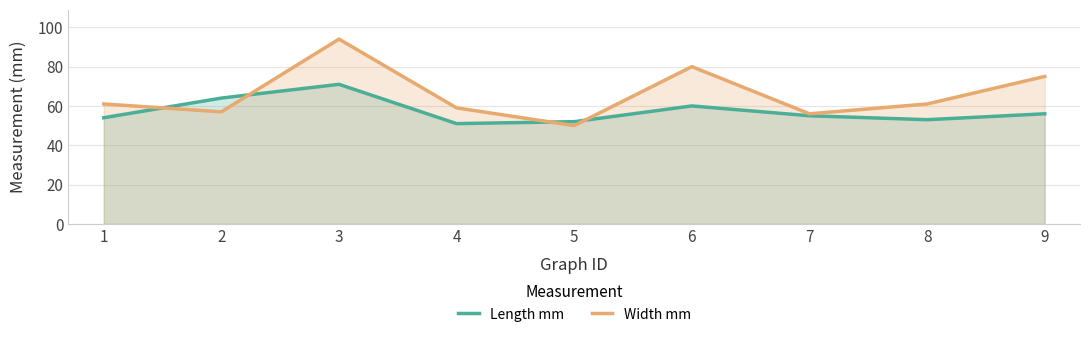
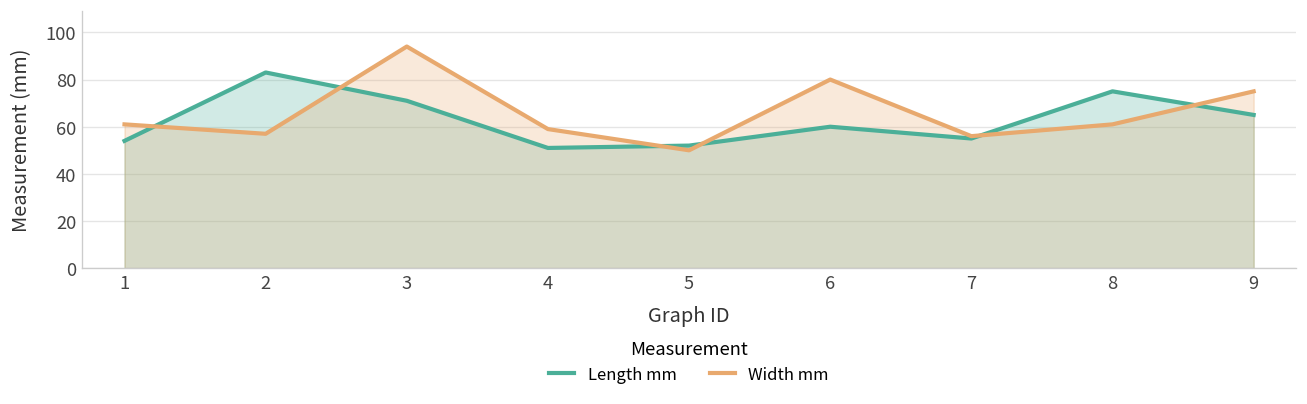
Length mm, 2: 64 -> 83
Length mm, 8: 53 -> 75
Length mm, 9: 56 -> 65
